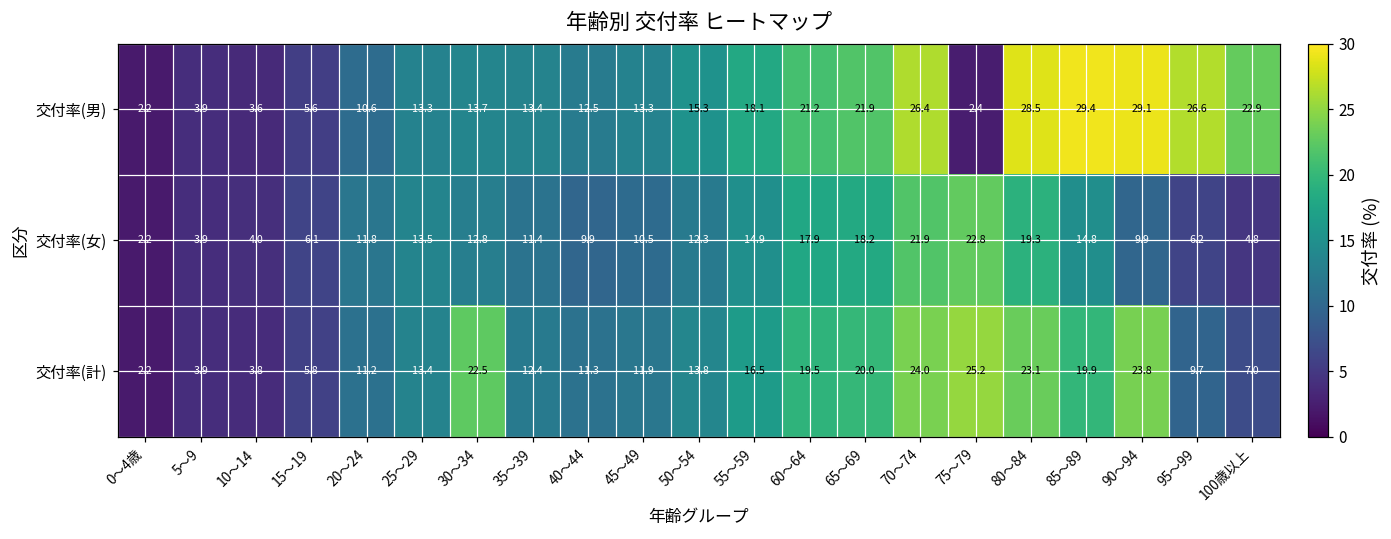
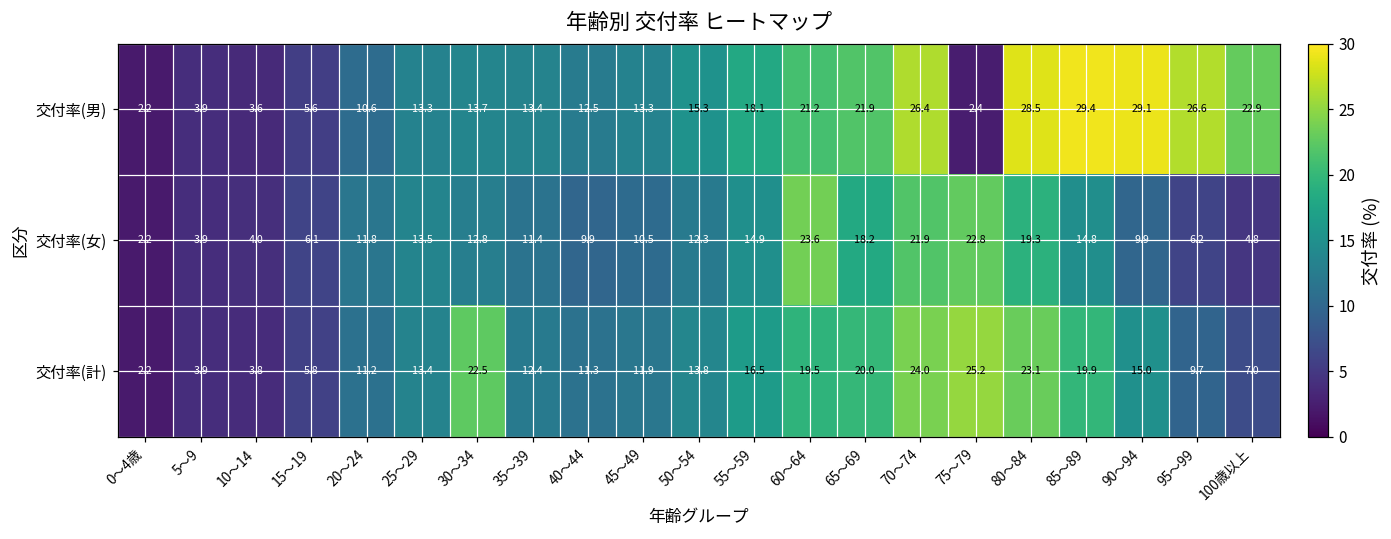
交付率(女), 60～64: 17.9 -> 23.6
交付率(計), 90～94: 23.8 -> 15.0
